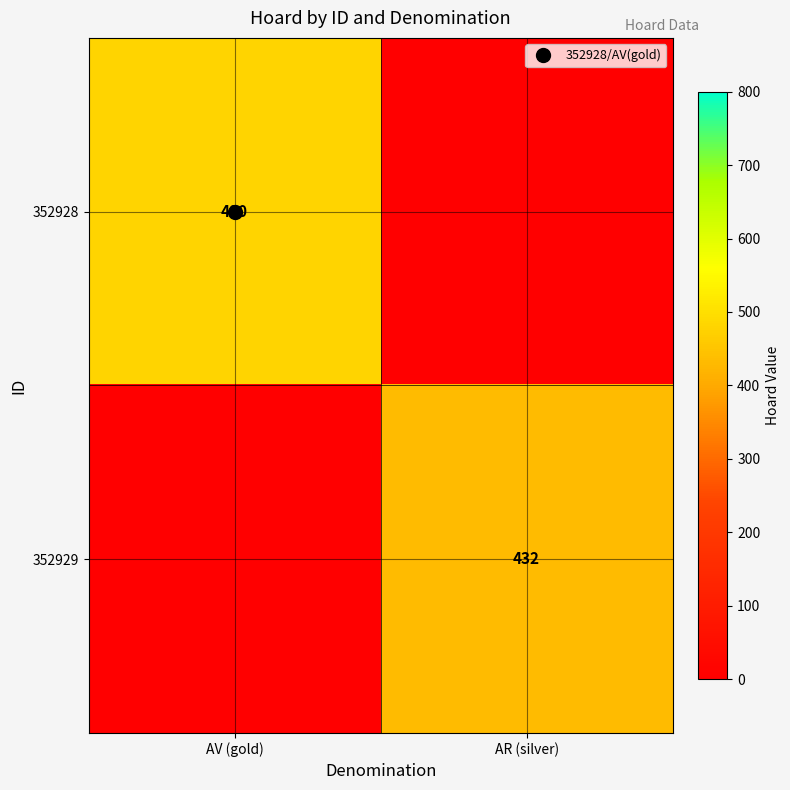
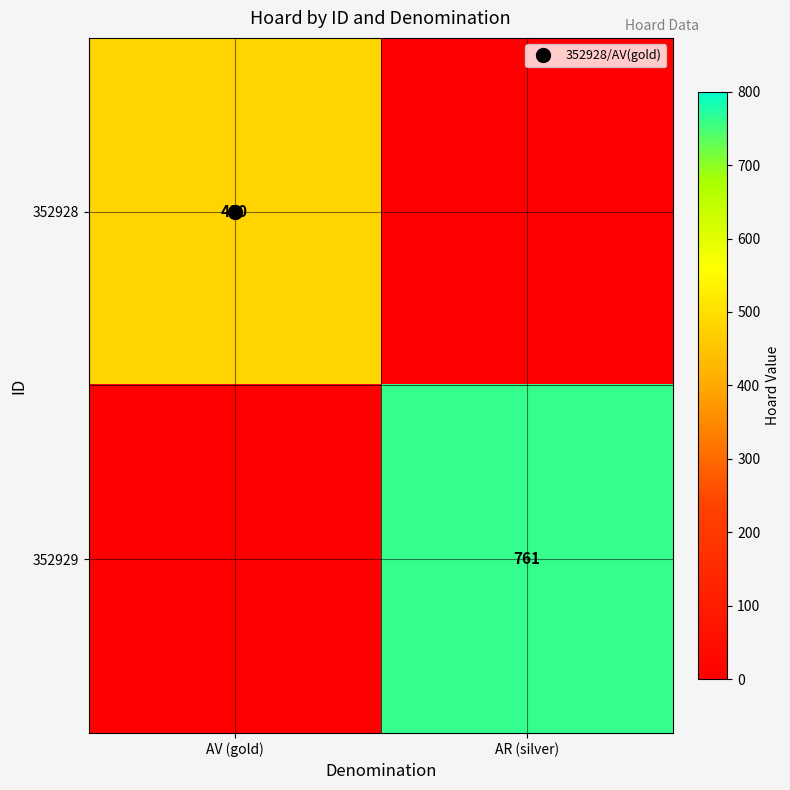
352929, AR (silver): 432 -> 761
